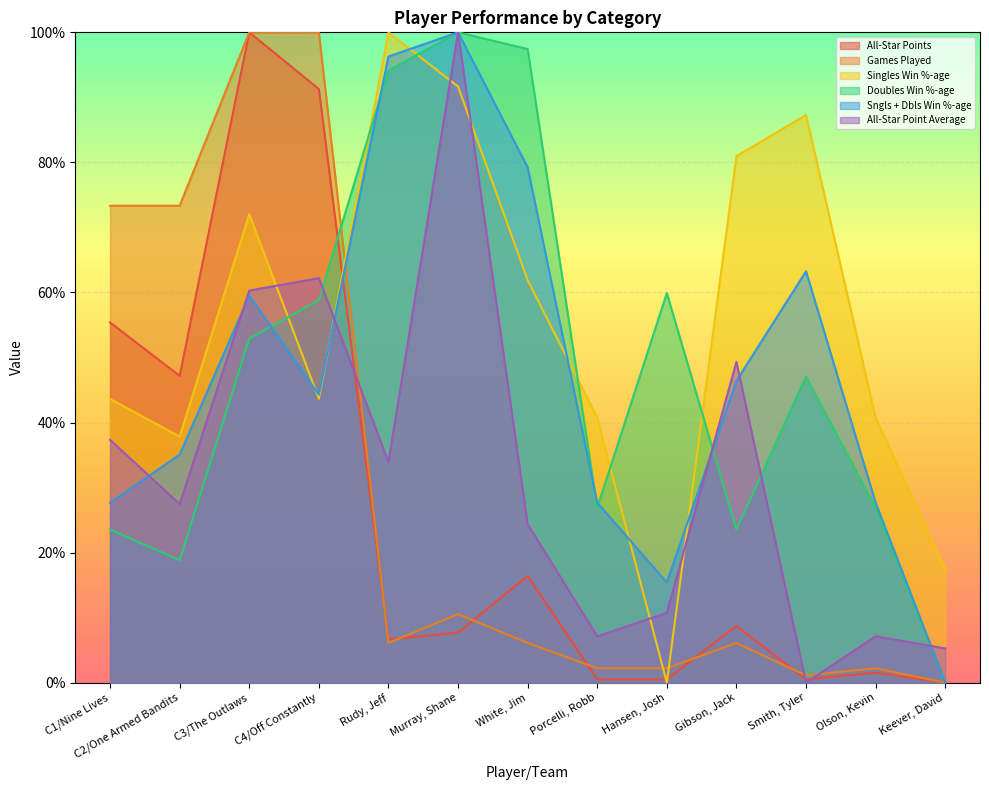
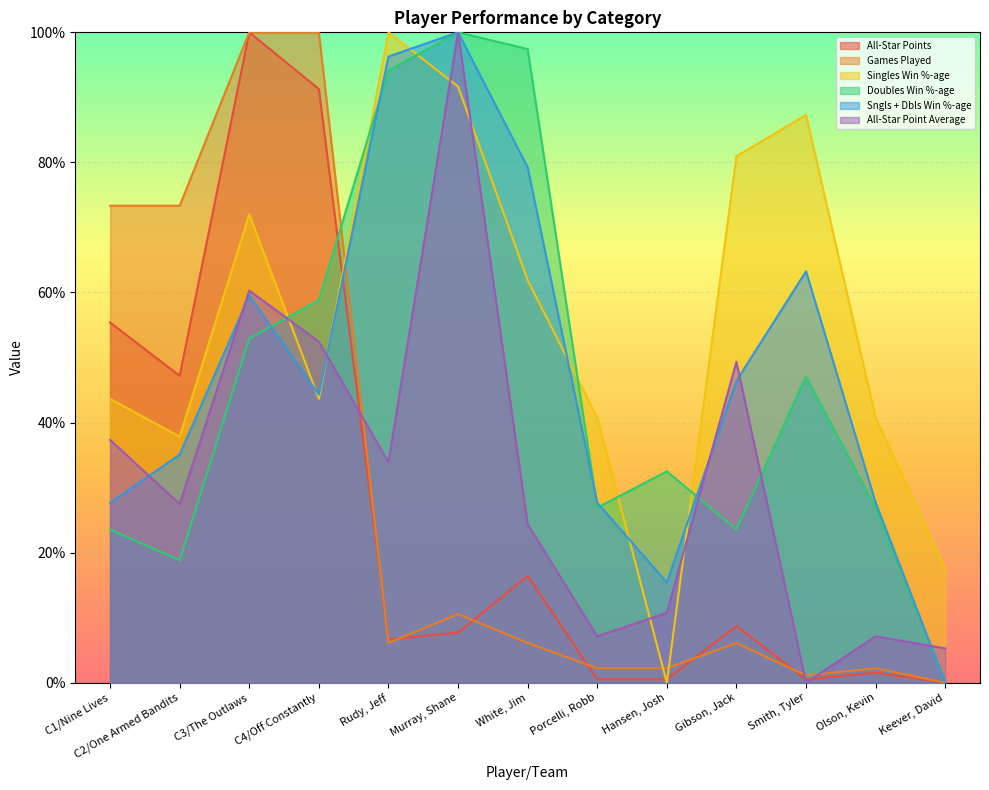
All-Star Point Average, C4/Off Constantly: 62% -> 52%
Doubles Win %-age, Hansen, Josh: 60% -> 32%
